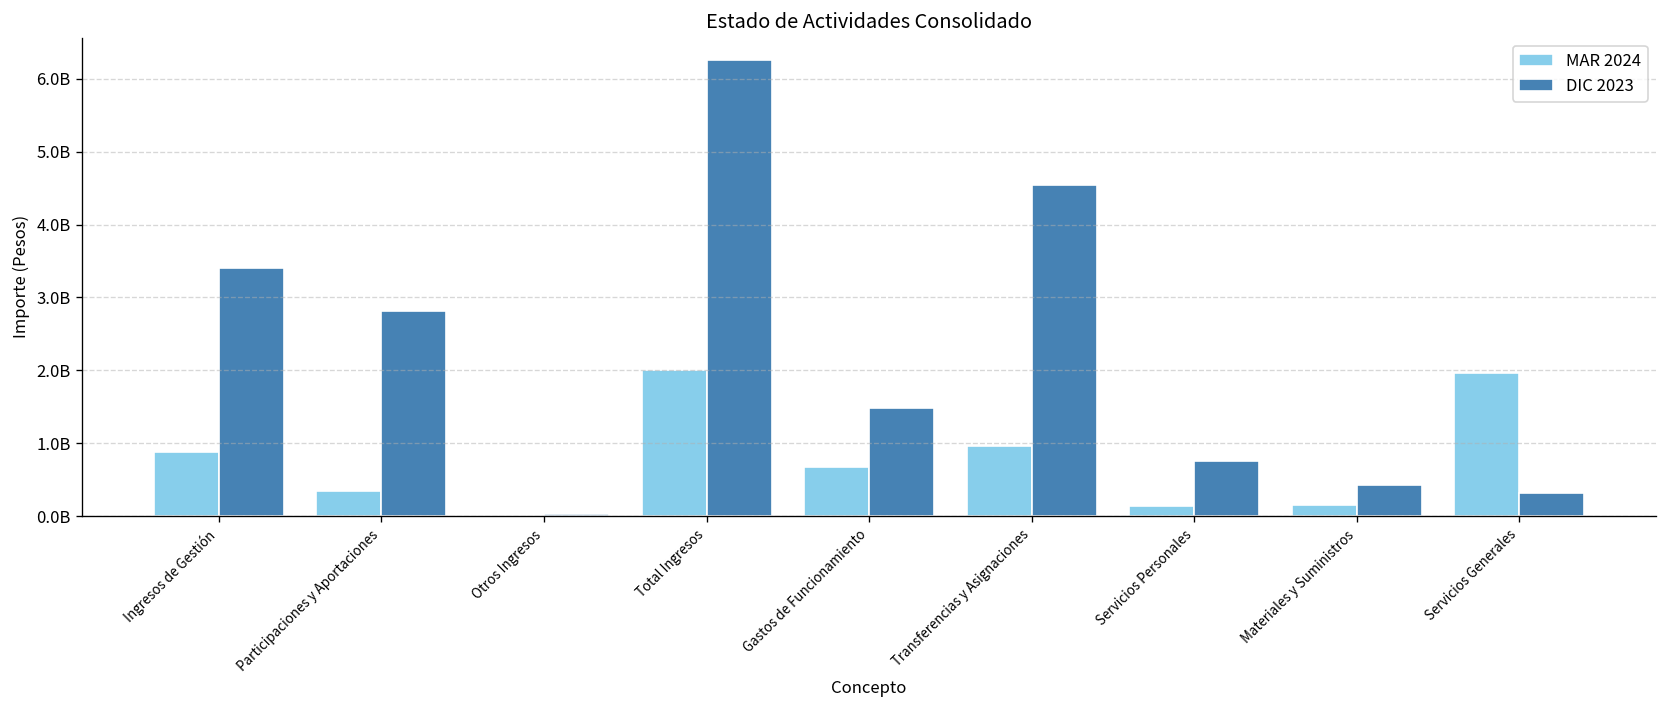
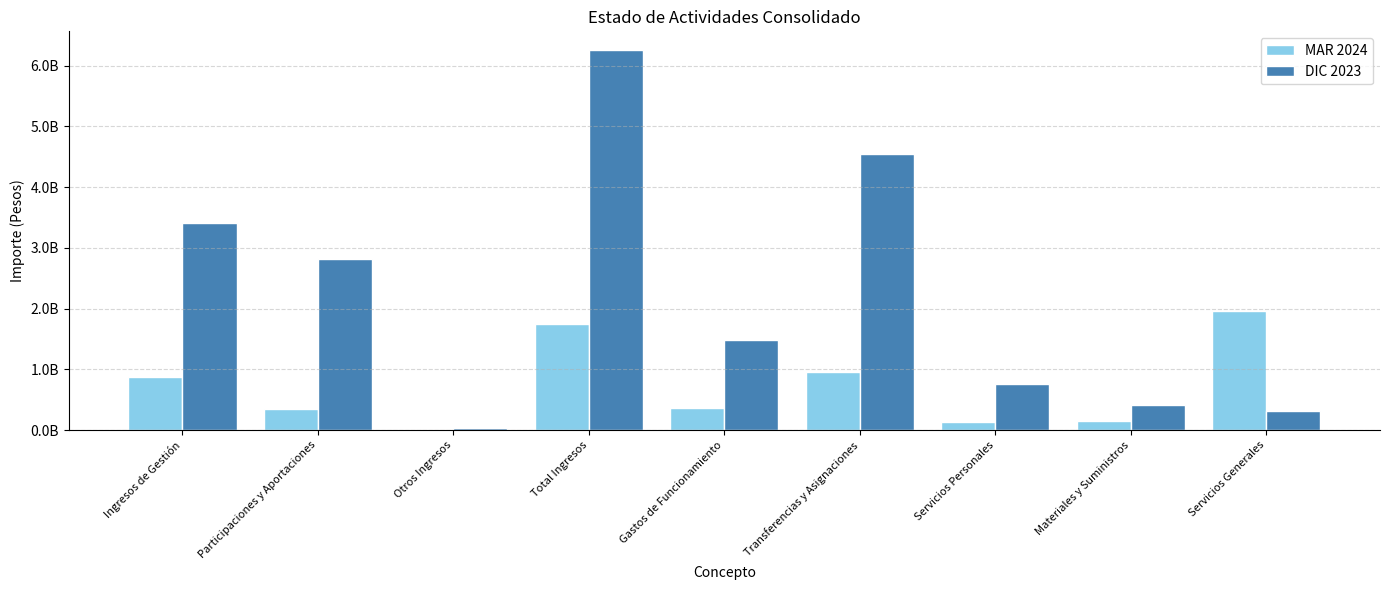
MAR 2024, Total Ingresos: 2000000000 -> 1700000000
MAR 2024, Gastos de Funcionamiento: 700000000 -> 400000000
